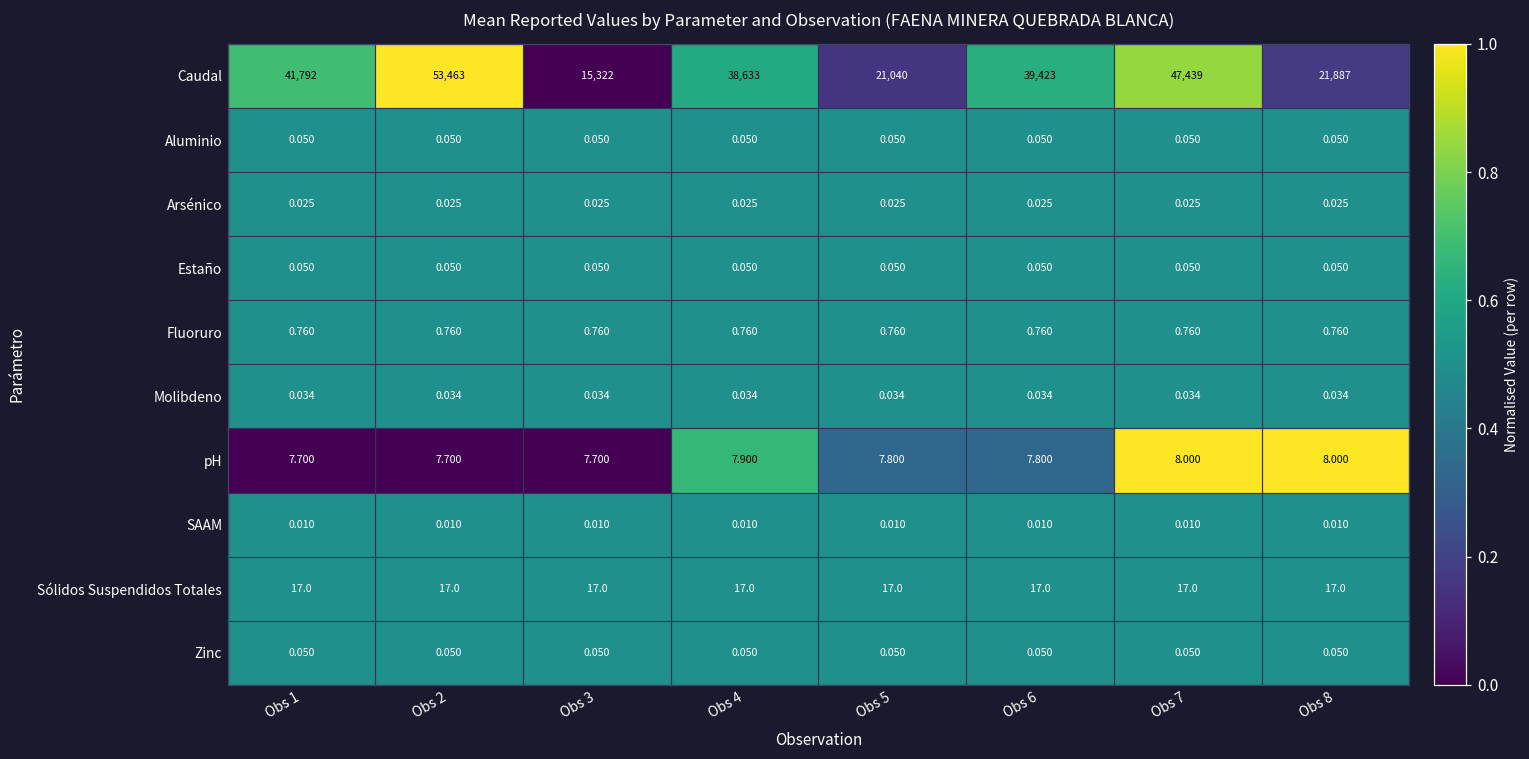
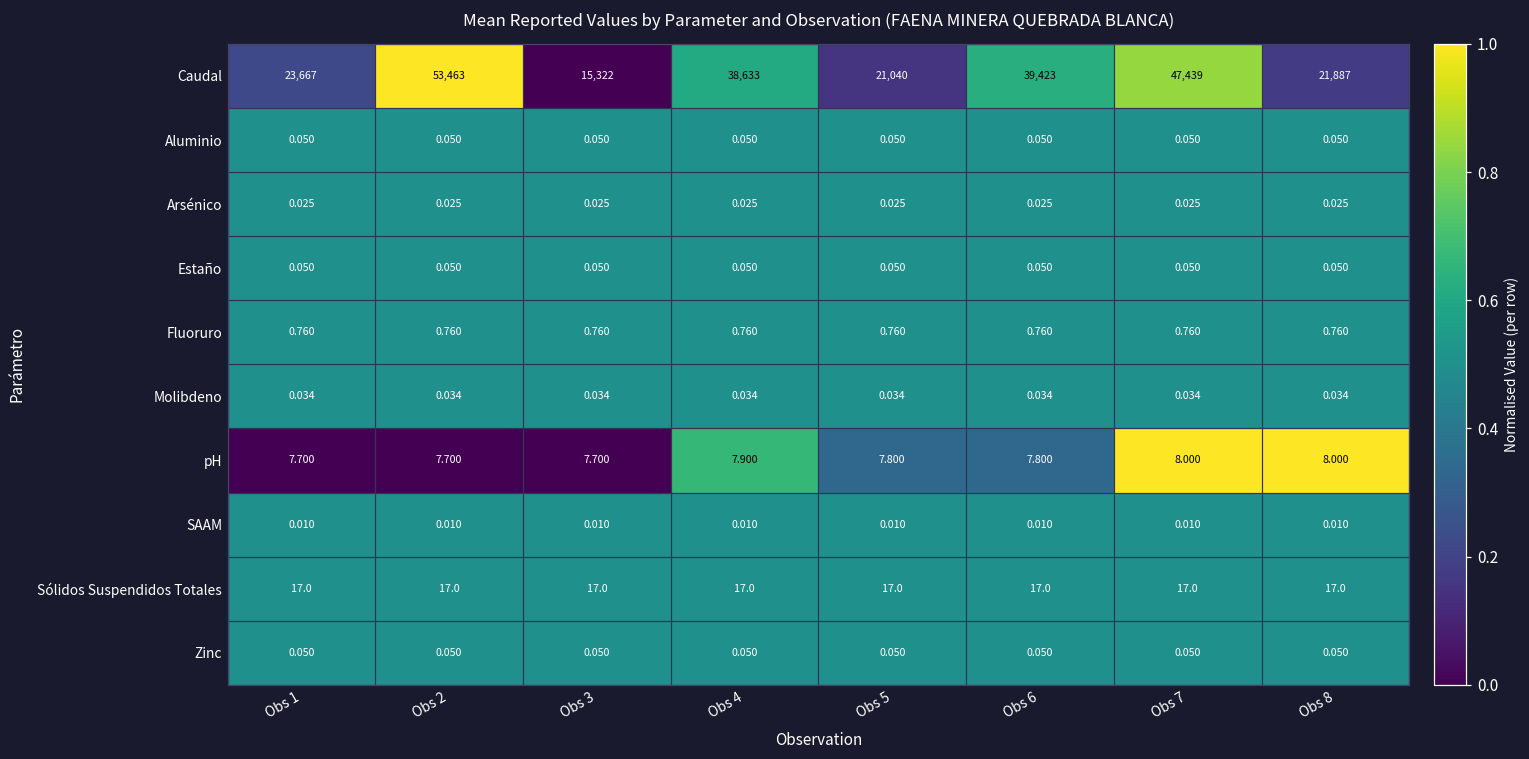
Caudal, Obs 1: 41,792 -> 23,667
